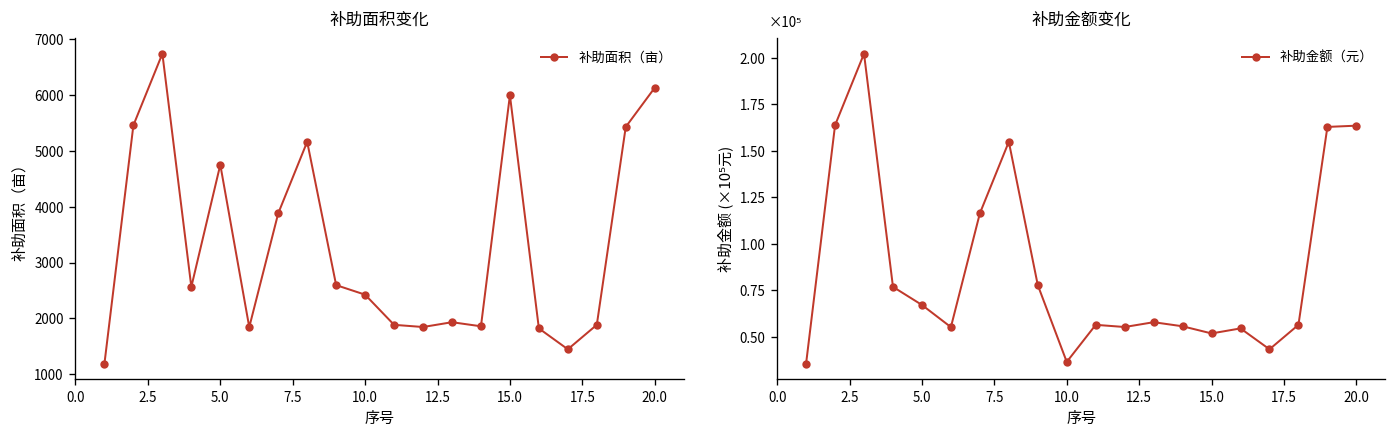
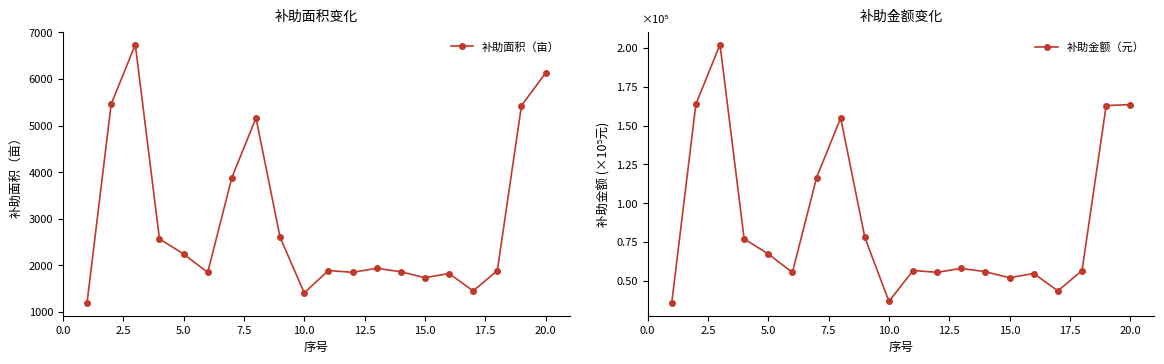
补助面积变化, 5.0: 4800 -> 2200
补助面积变化, 10.0: 2400 -> 1400
补助面积变化, 15.0: 6000 -> 1700
